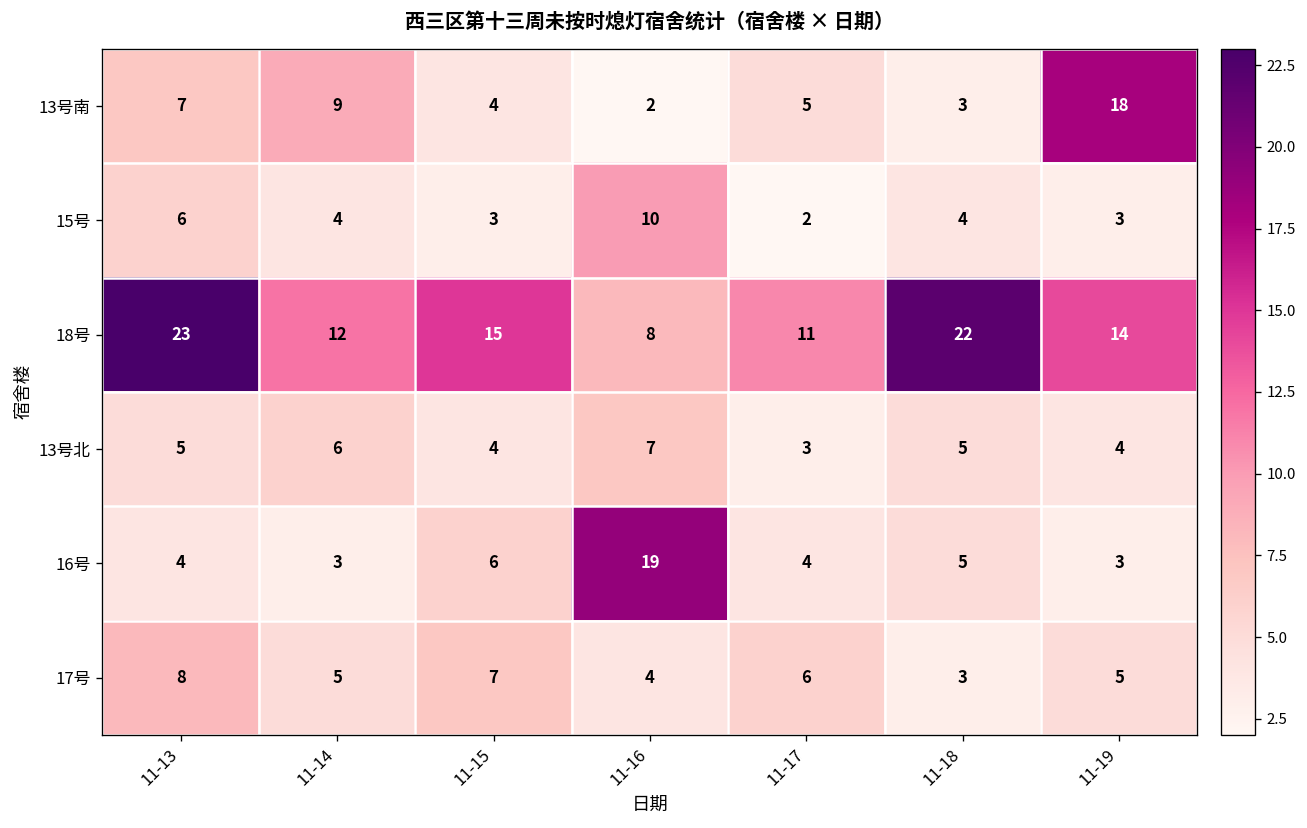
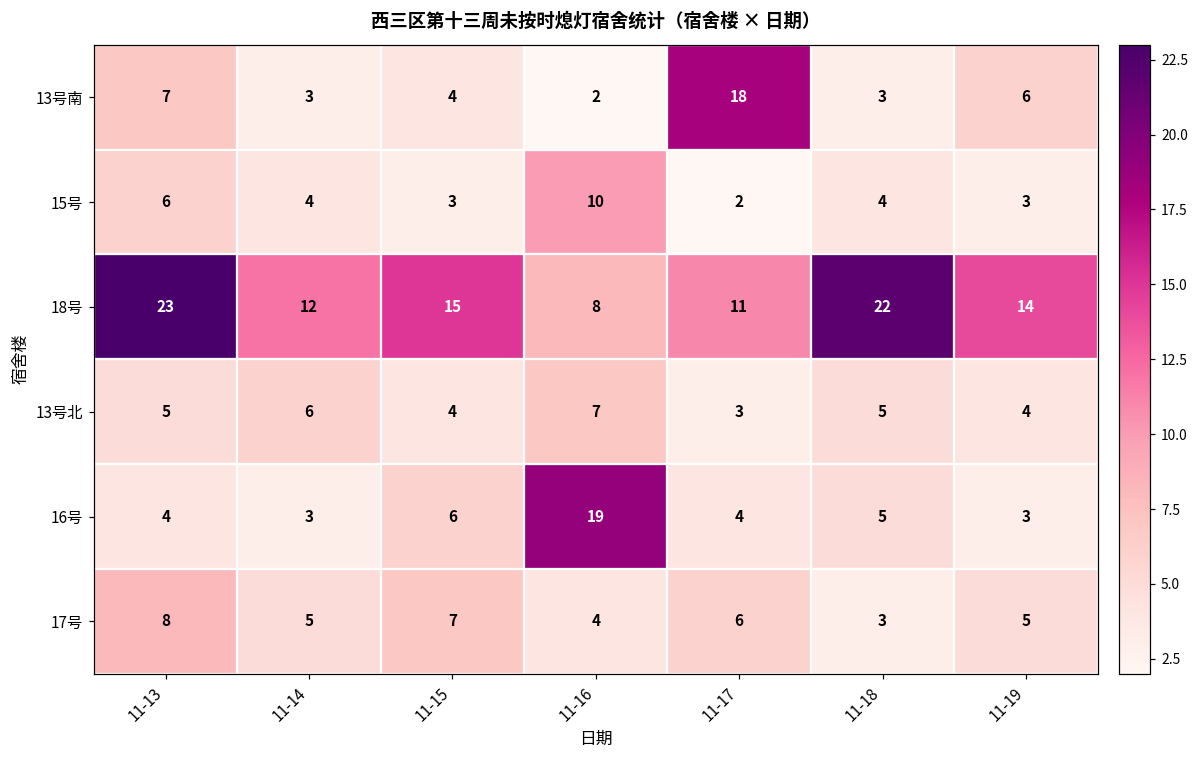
13号南, 11-14: 9 -> 3
13号南, 11-17: 5 -> 18
13号南, 11-19: 18 -> 6
